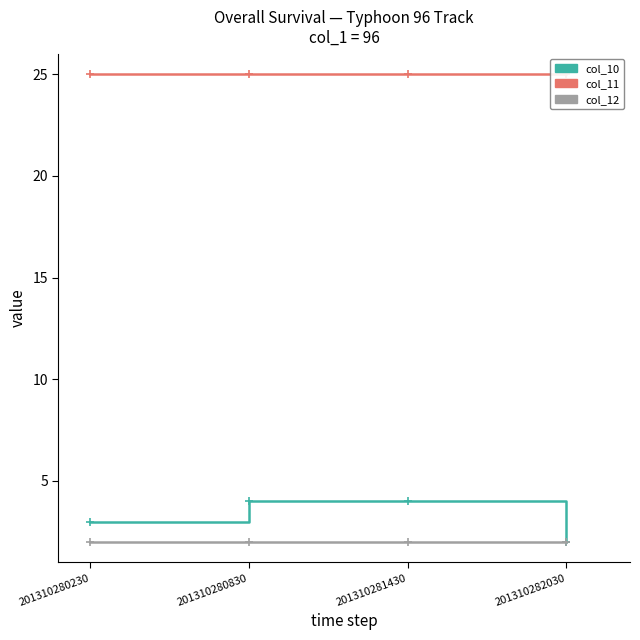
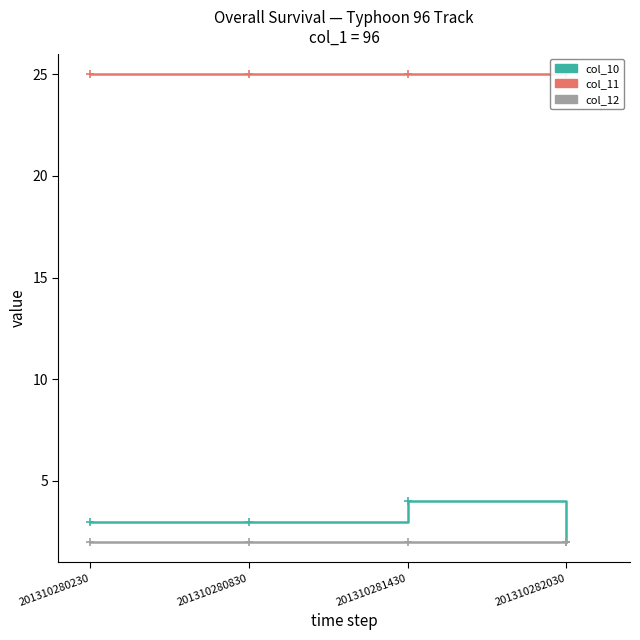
col_10, 201310280830: 4 -> 3
